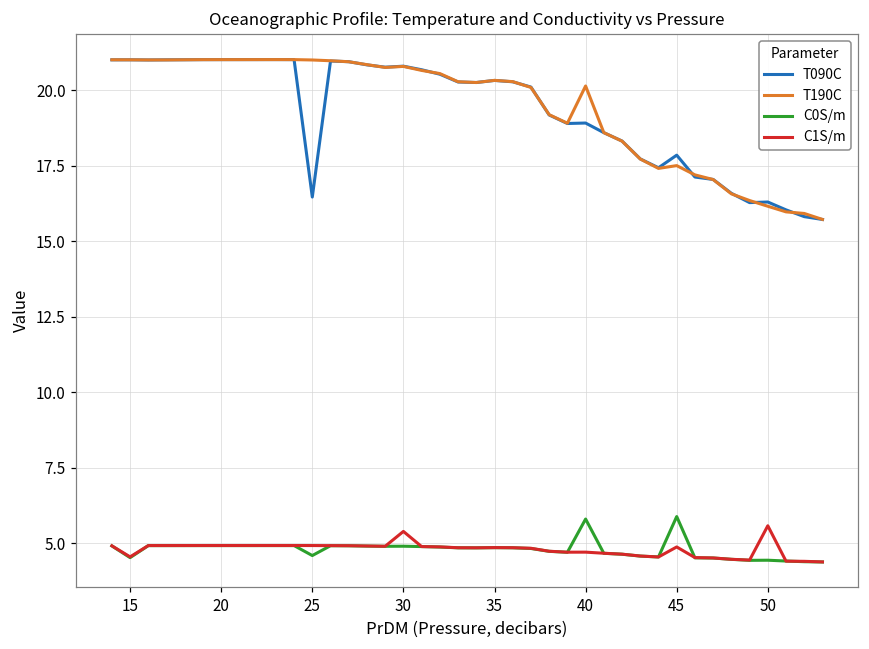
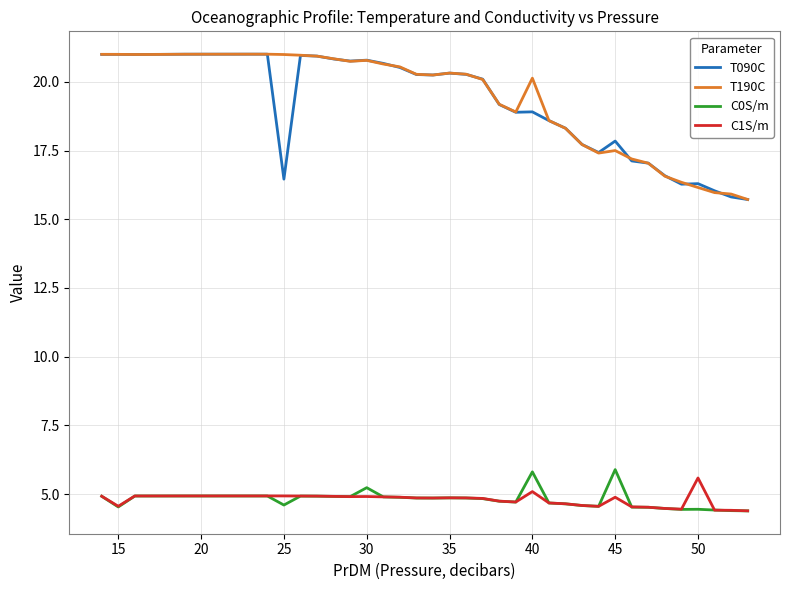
C0S/m, 30: 4.9 -> 5.2
C1S/m, 30: 5.4 -> 4.9
C1S/m, 40: 4.7 -> 5.1
